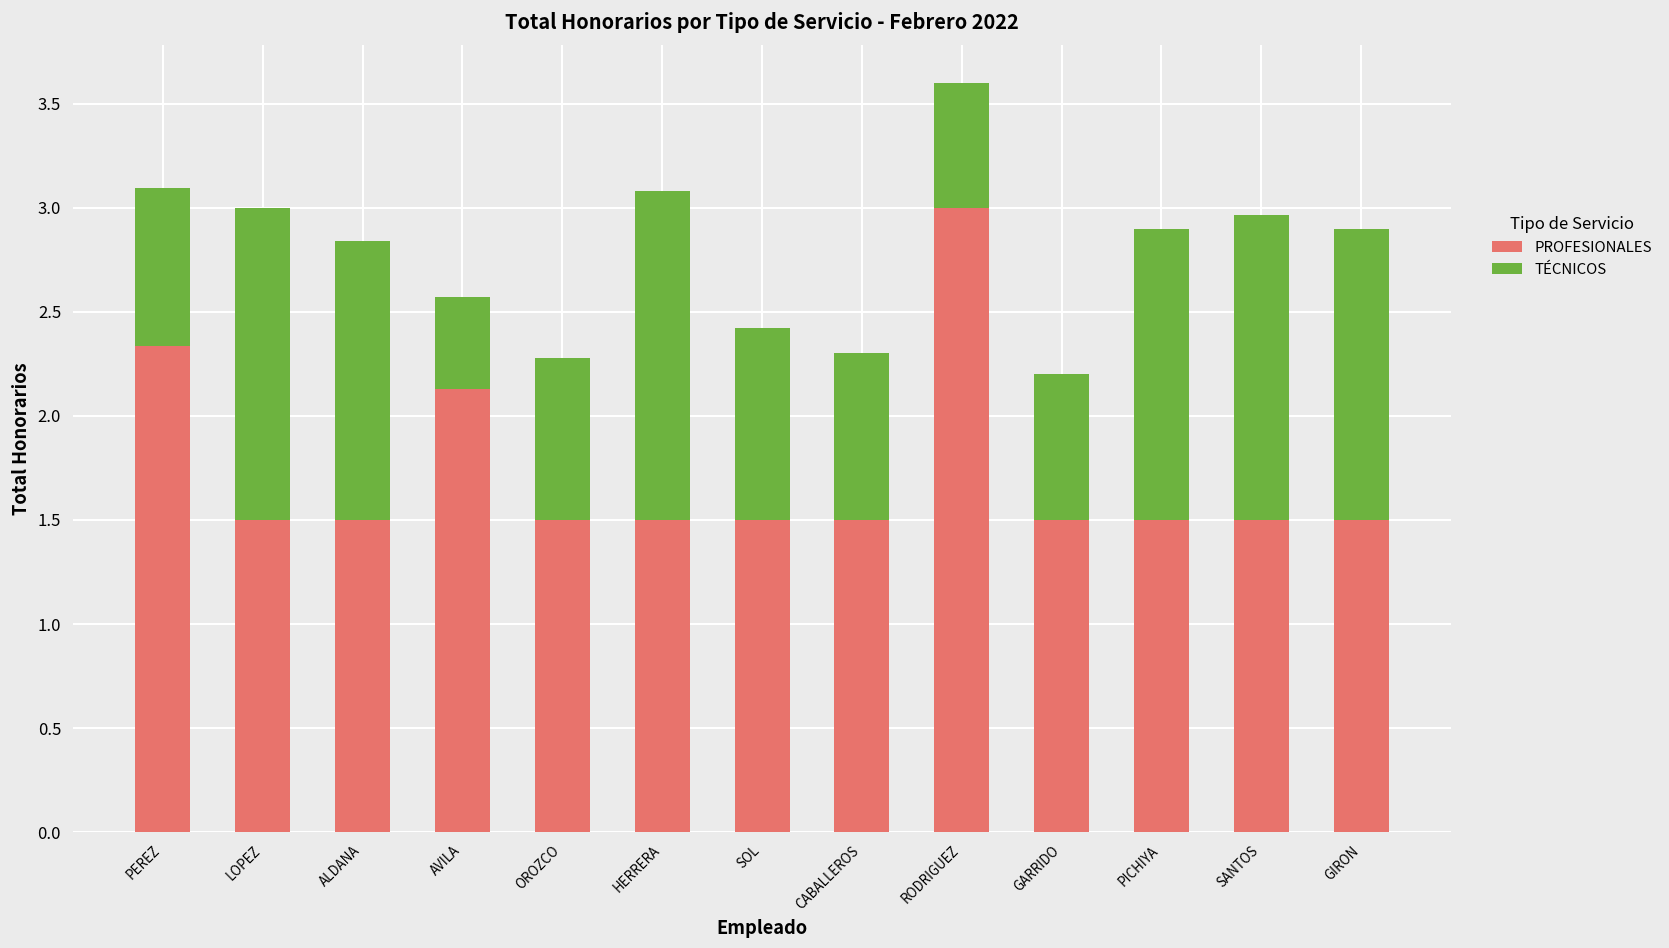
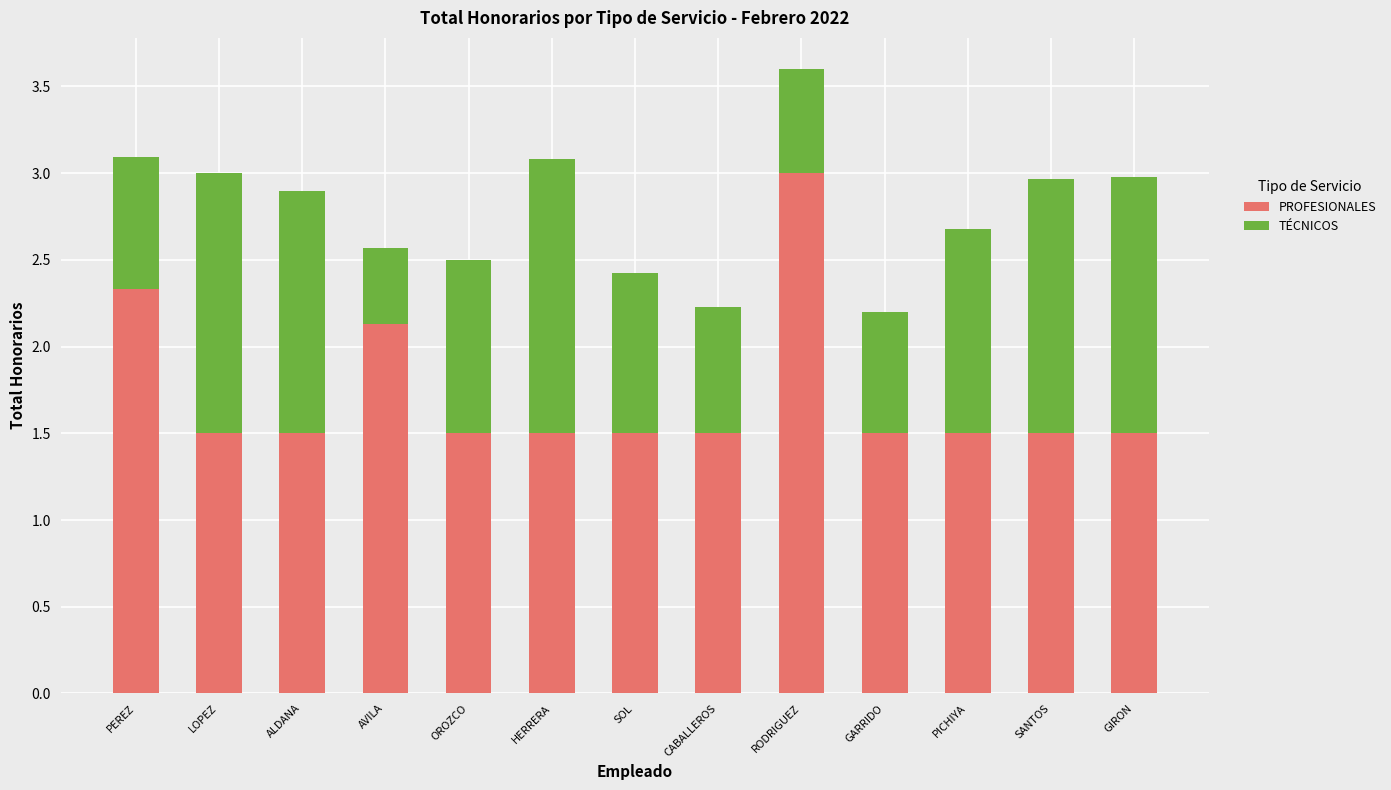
TÉCNICOS, ALDANA: 1.34 -> 1.40
TÉCNICOS, OROZCO: 0.78 -> 1.00
TÉCNICOS, CABALLEROS: 0.80 -> 0.73
TÉCNICOS, PICHIYA: 1.40 -> 1.18
TÉCNICOS, GIRON: 1.40 -> 1.48
